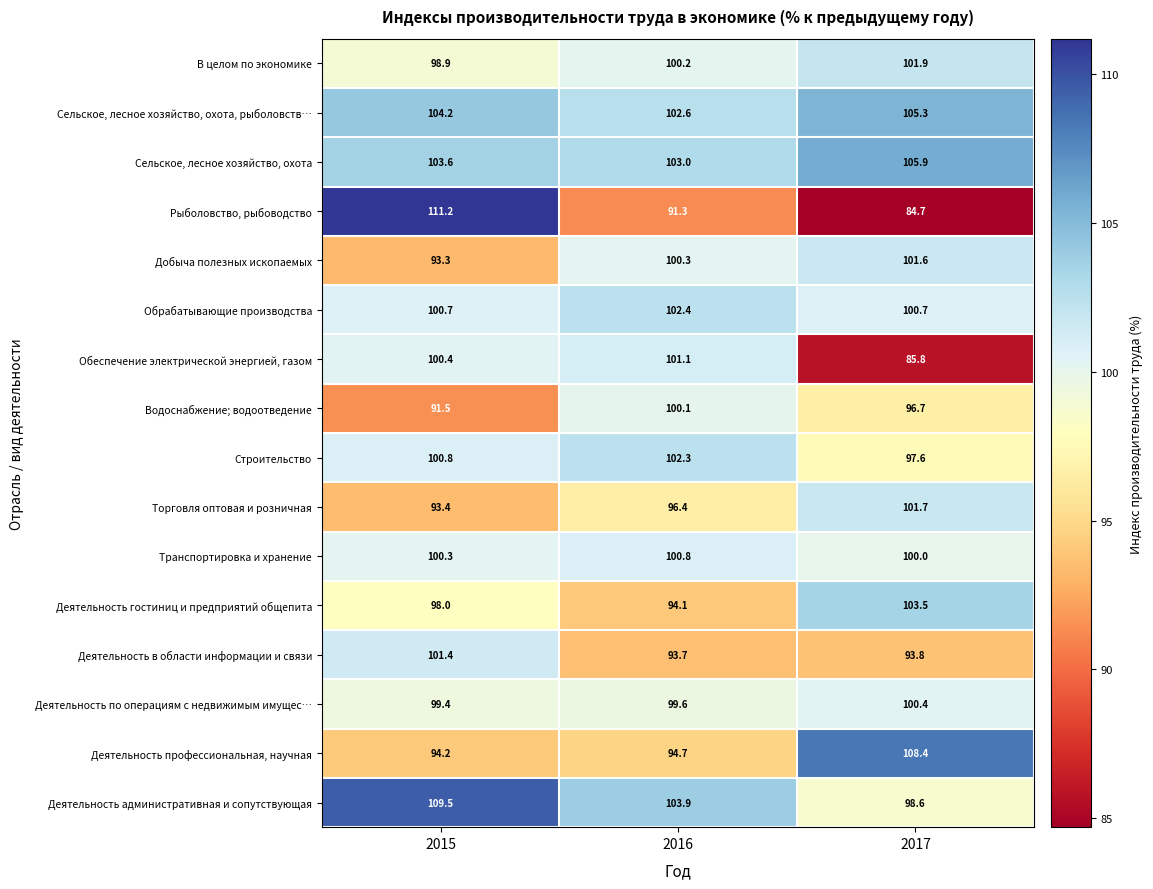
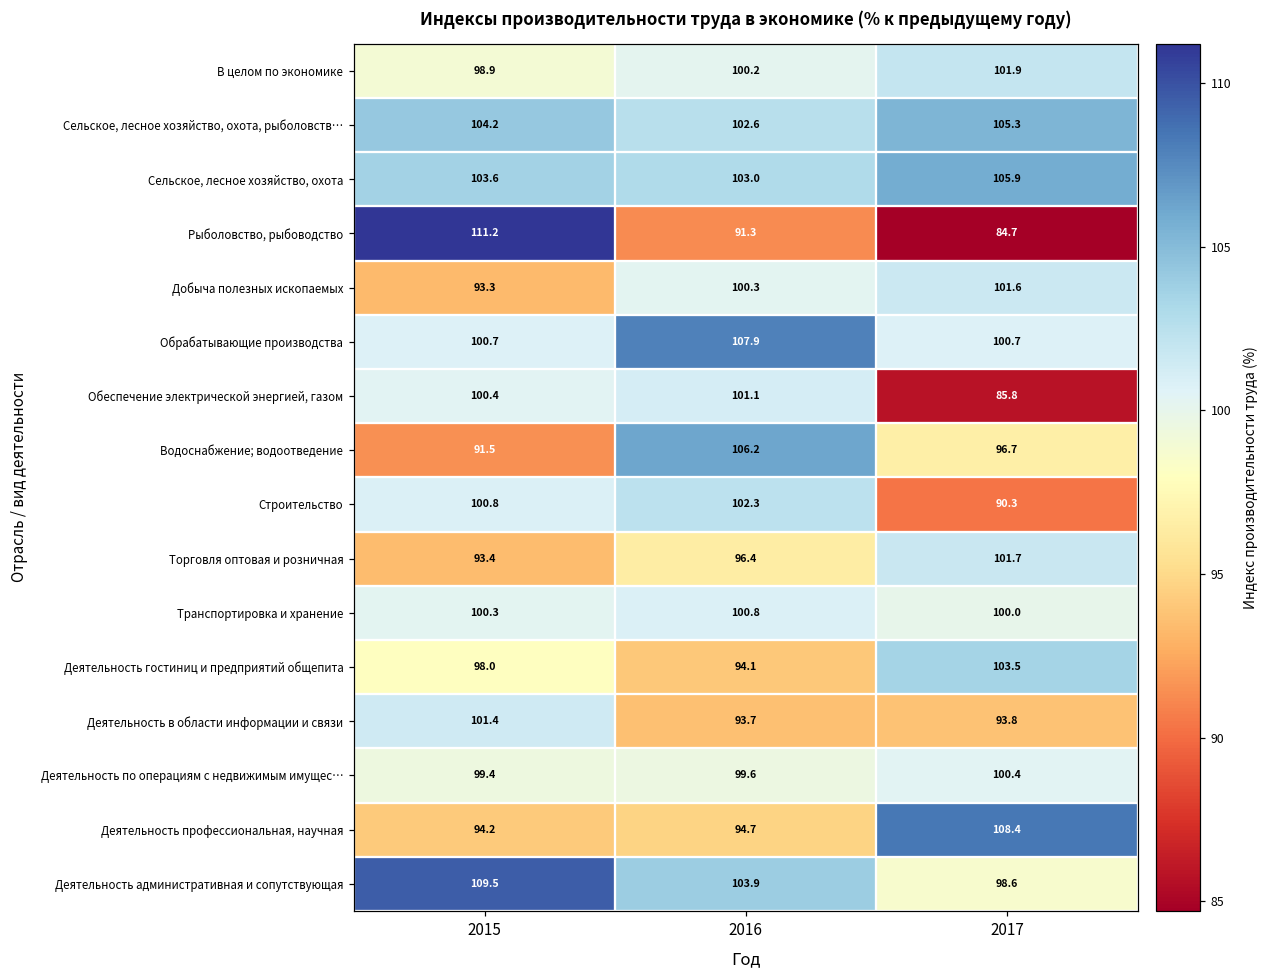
Обрабатывающие производства, 2016: 102.4 -> 107.9
Водоснабжение; водоотведение, 2016: 100.1 -> 106.2
Строительство, 2017: 97.6 -> 90.3
